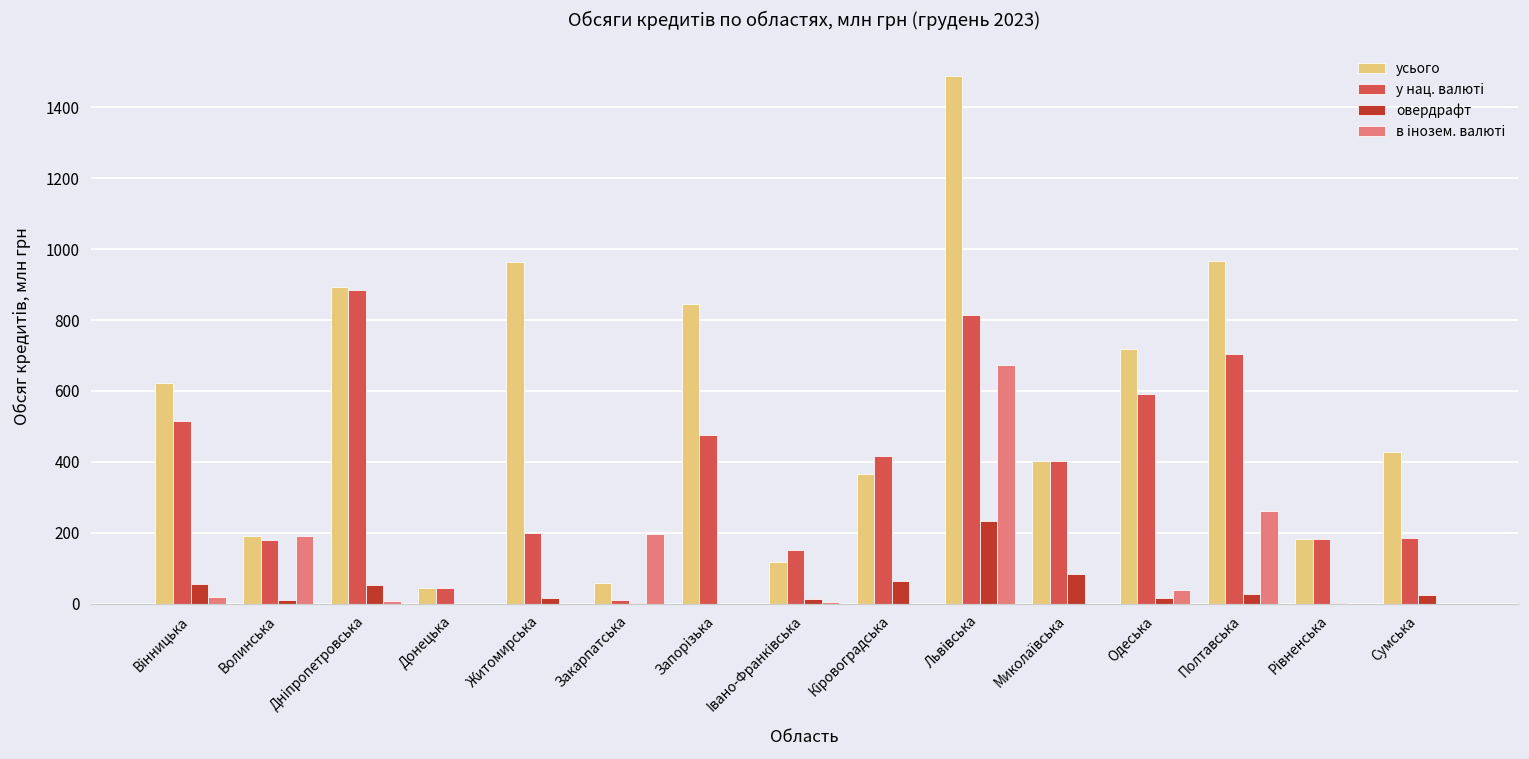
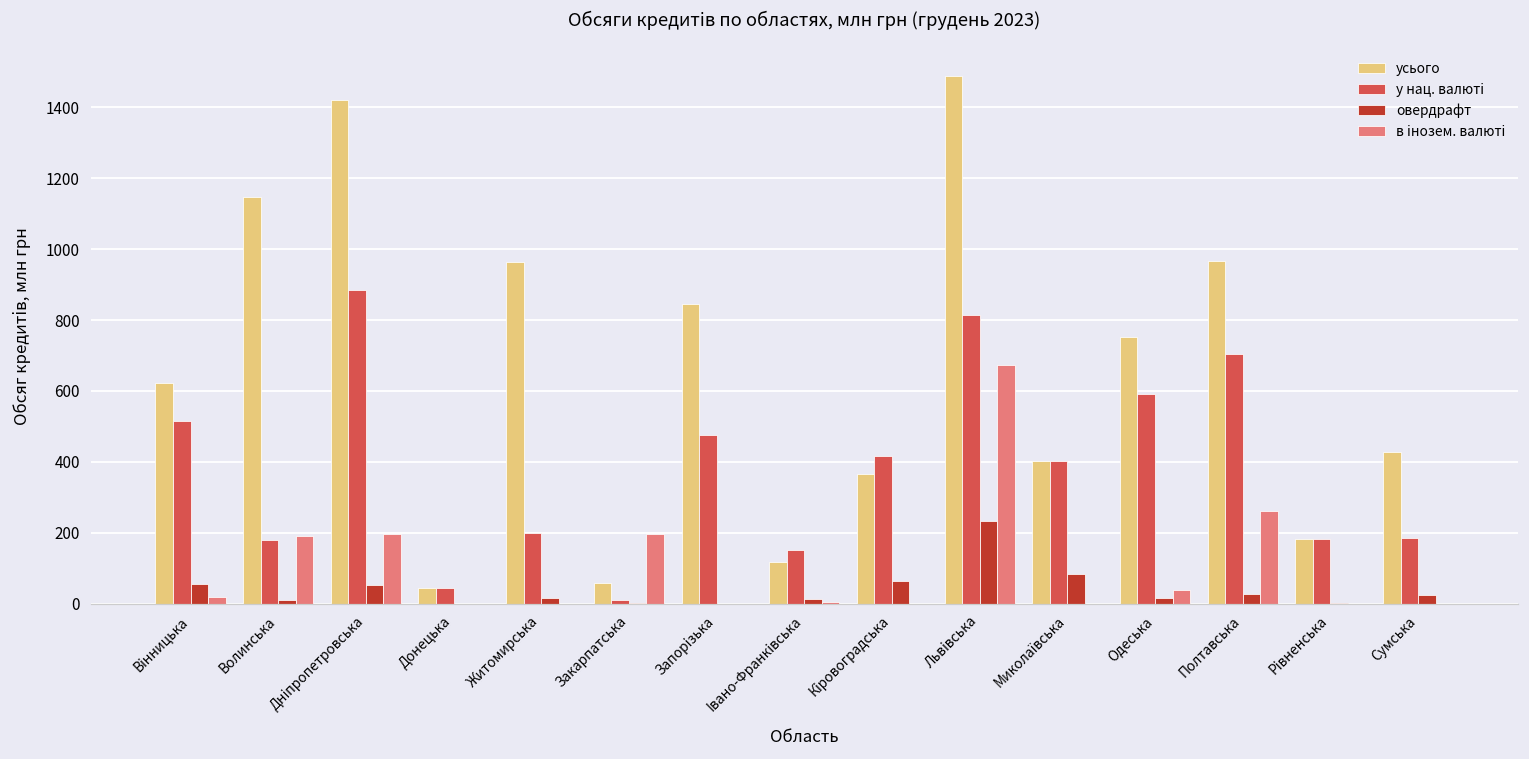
усього, Волинська: 190 -> 1150
усього, Днiпропетровська: 890 -> 1420
в інозем. валюті, Днiпропетровська: 10 -> 200
усього, Одеська: 720 -> 750
